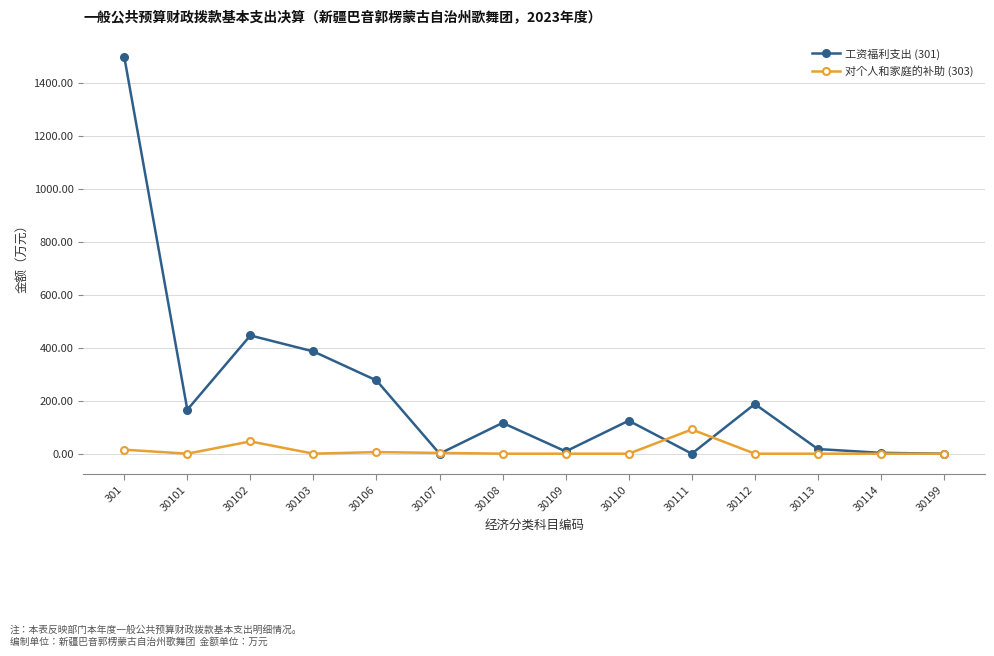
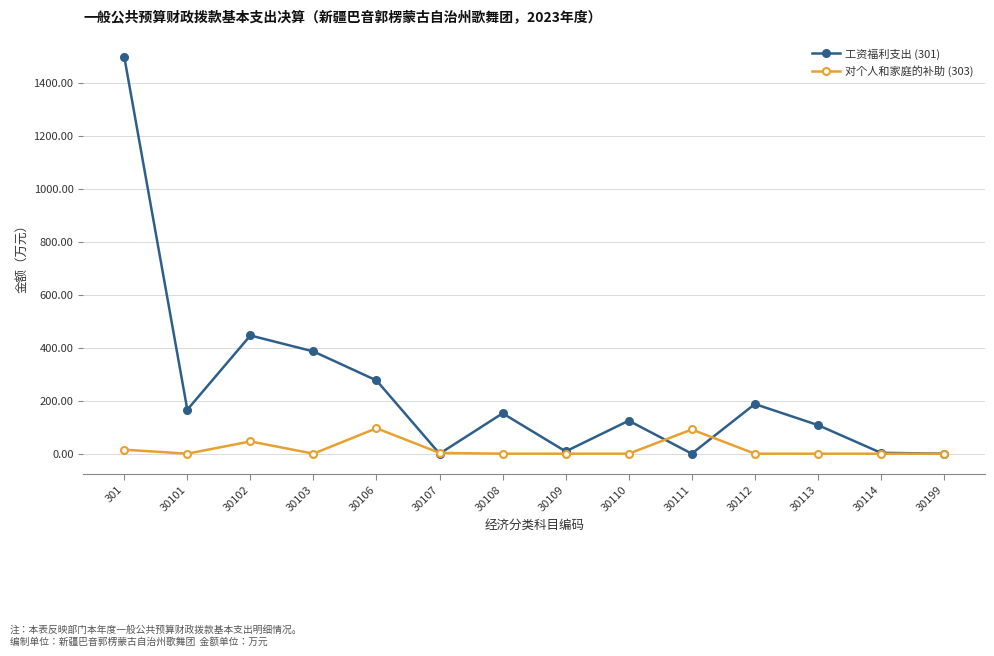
对个人和家庭的补助 (303), 30106: 10 -> 100
工资福利支出 (301), 30108: 120 -> 150
工资福利支出 (301), 30113: 20 -> 110
